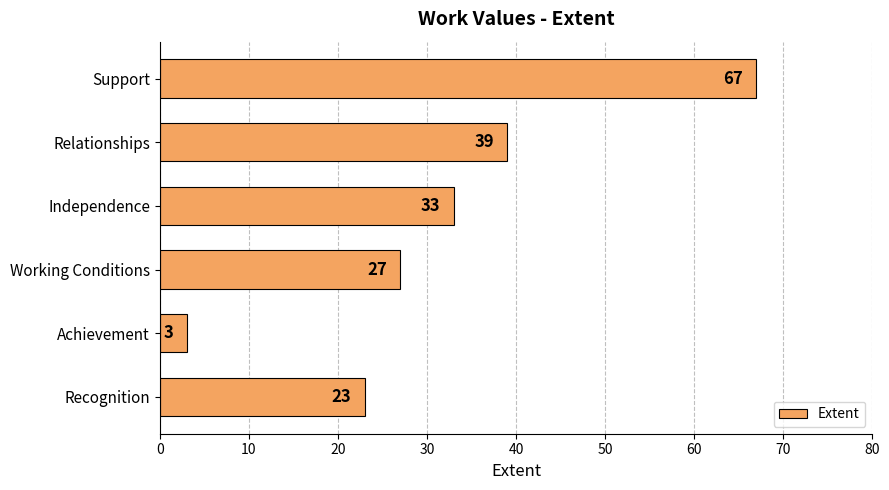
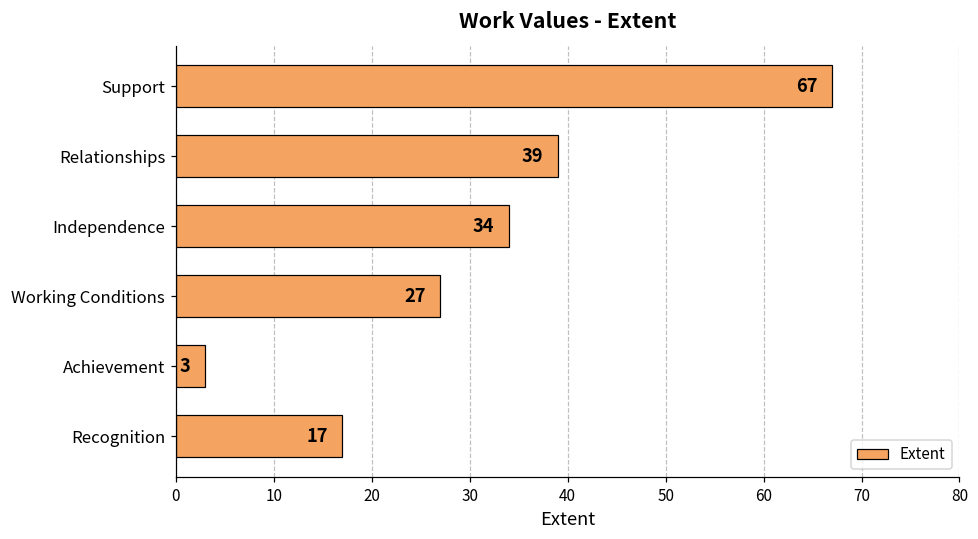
Independence: 33 -> 34
Recognition: 23 -> 17
